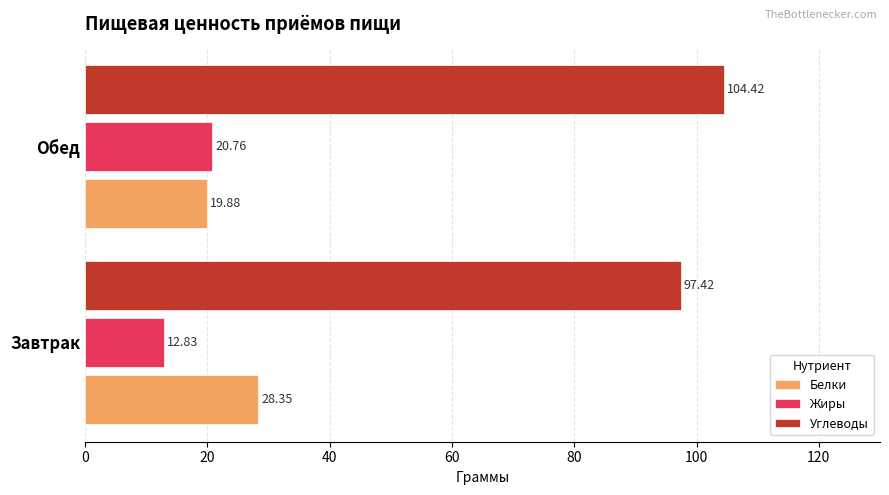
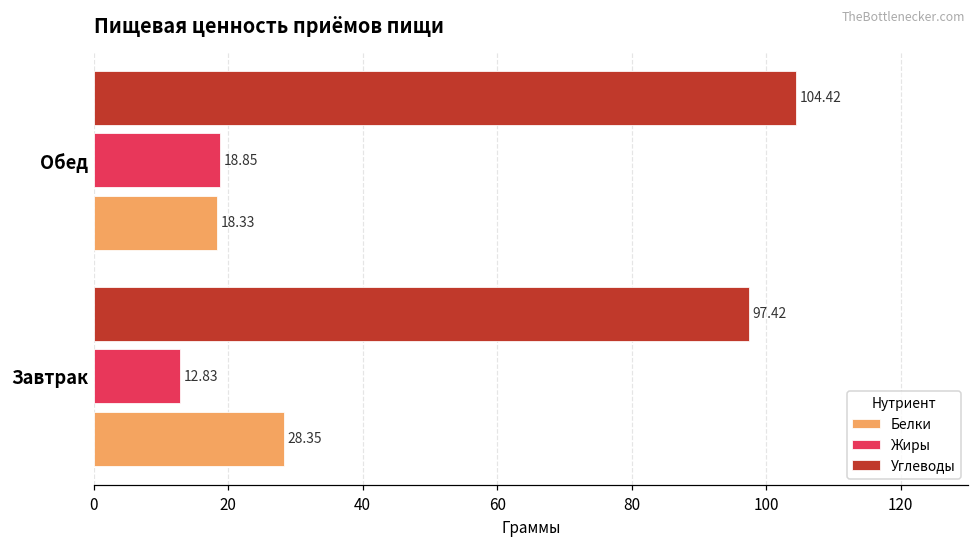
Жиры, Обед: 20.76 -> 18.85
Белки, Обед: 19.88 -> 18.33
